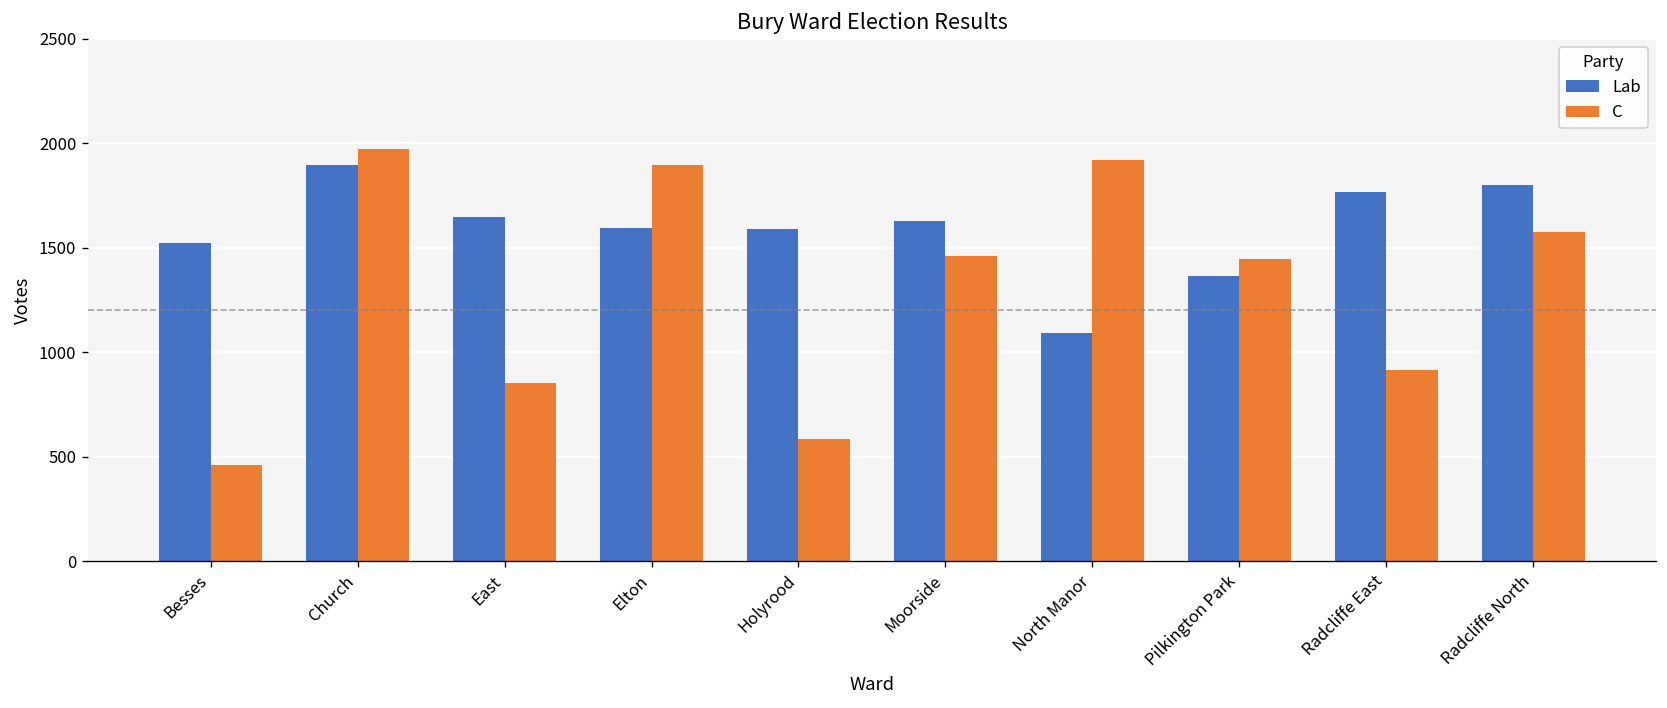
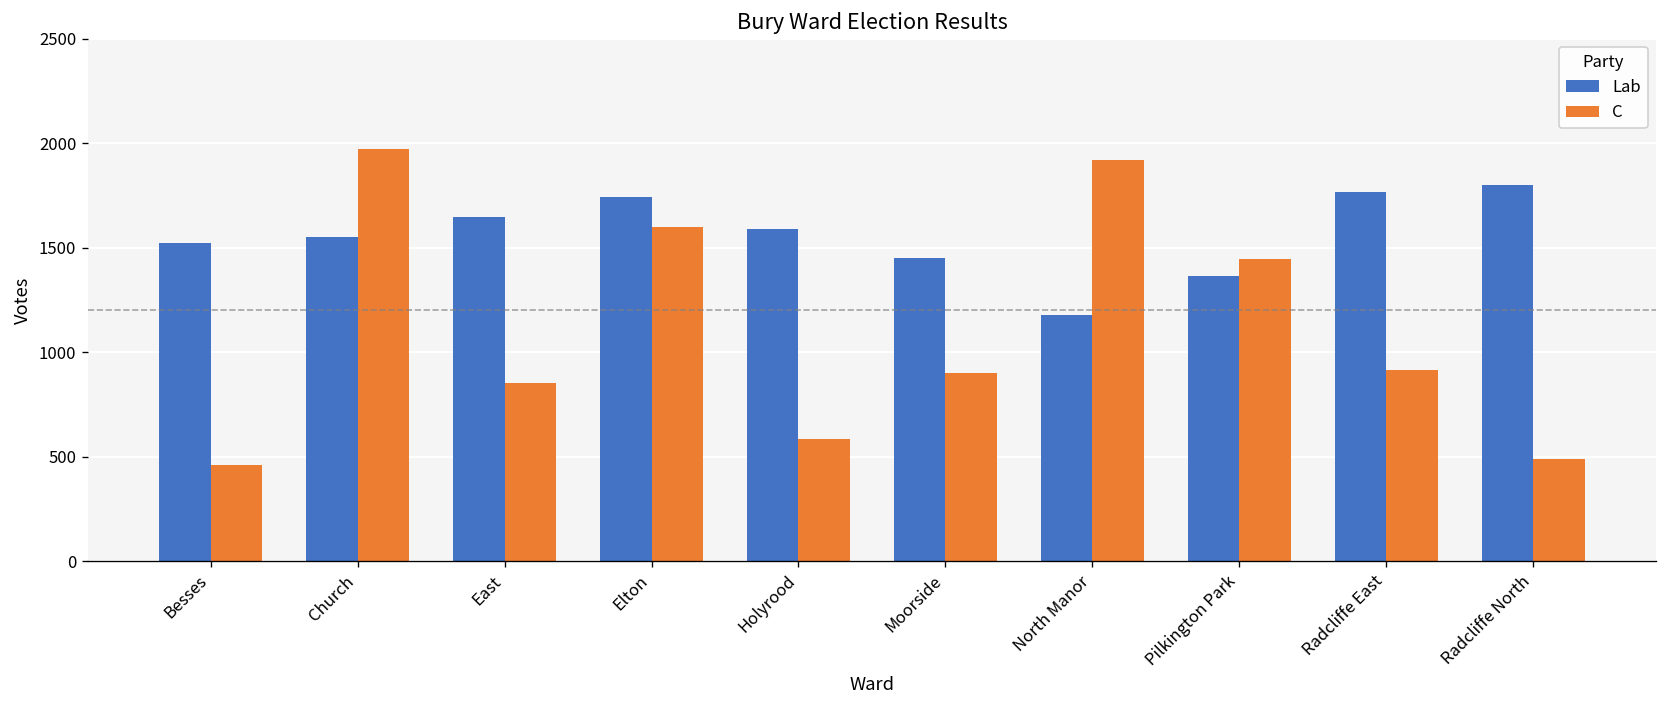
Lab, Church: 1900 -> 1550
Lab, Elton: 1600 -> 1740
C, Elton: 1900 -> 1600
Lab, Moorside: 1630 -> 1450
C, Moorside: 1460 -> 900
Lab, North Manor: 1090 -> 1180
C, Radcliffe North: 1580 -> 490
